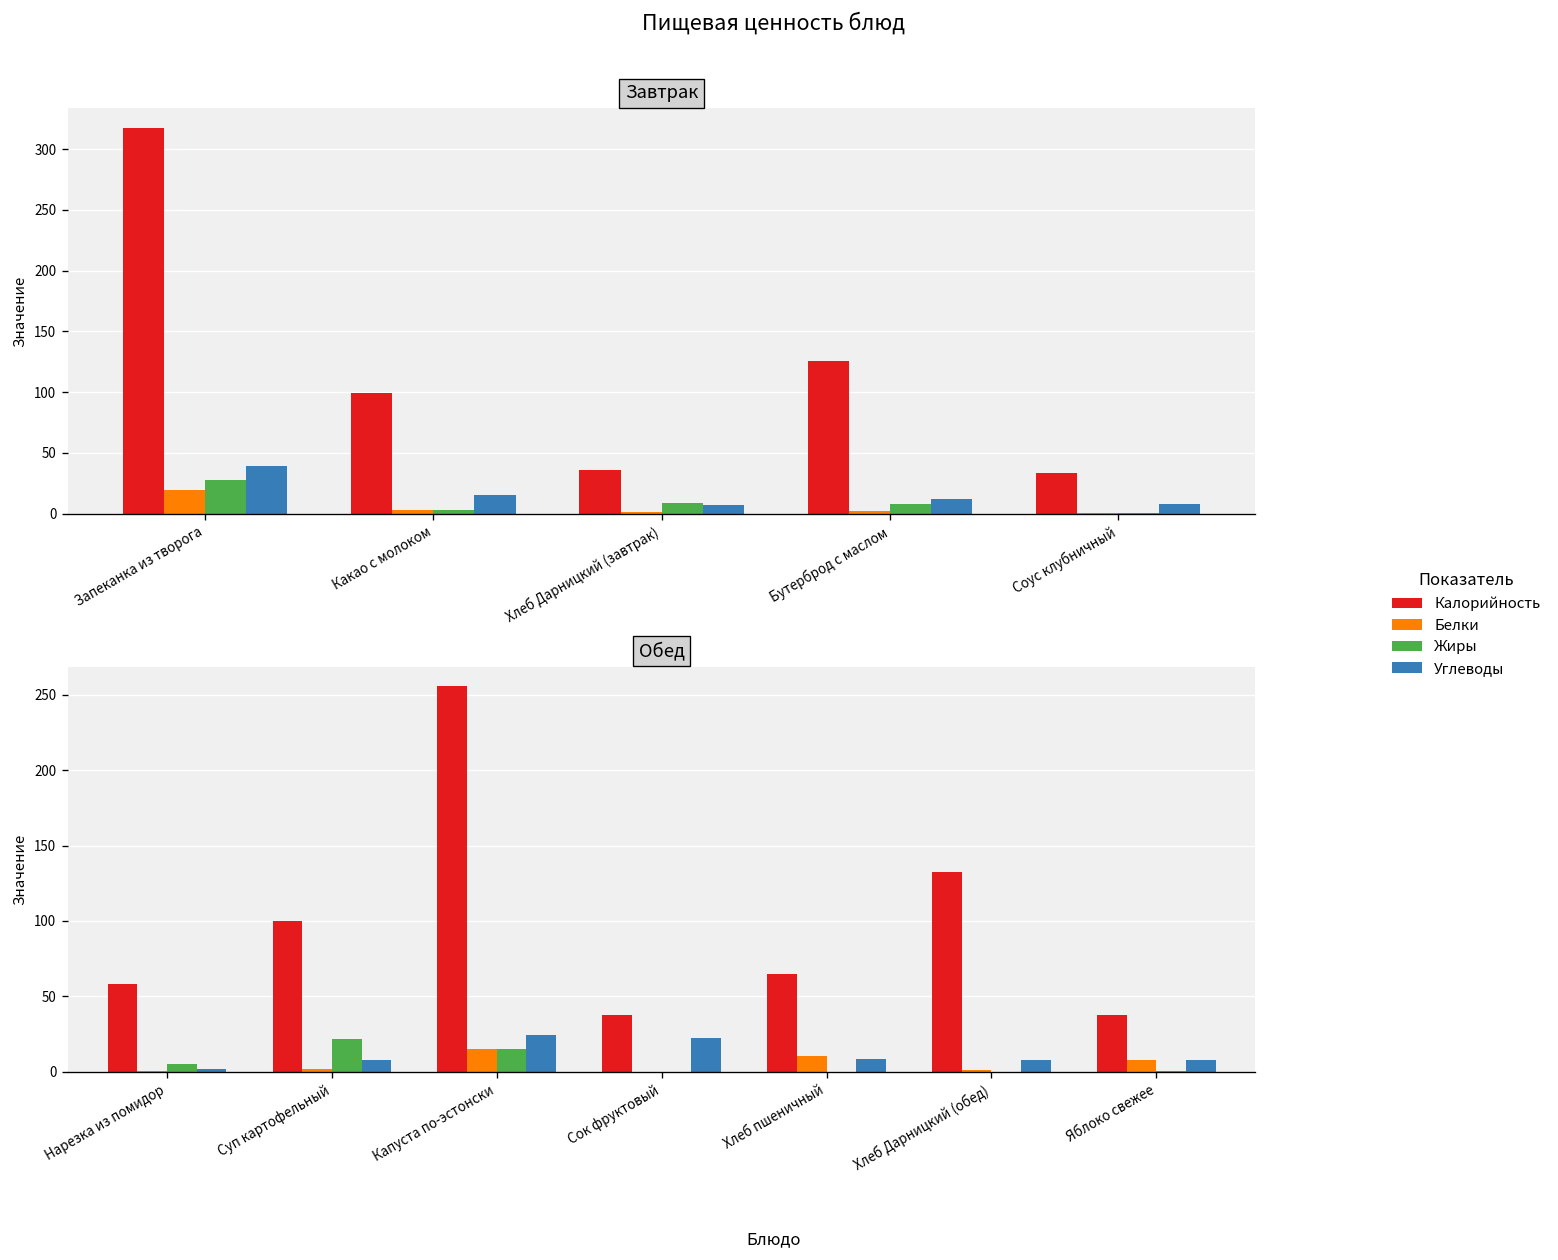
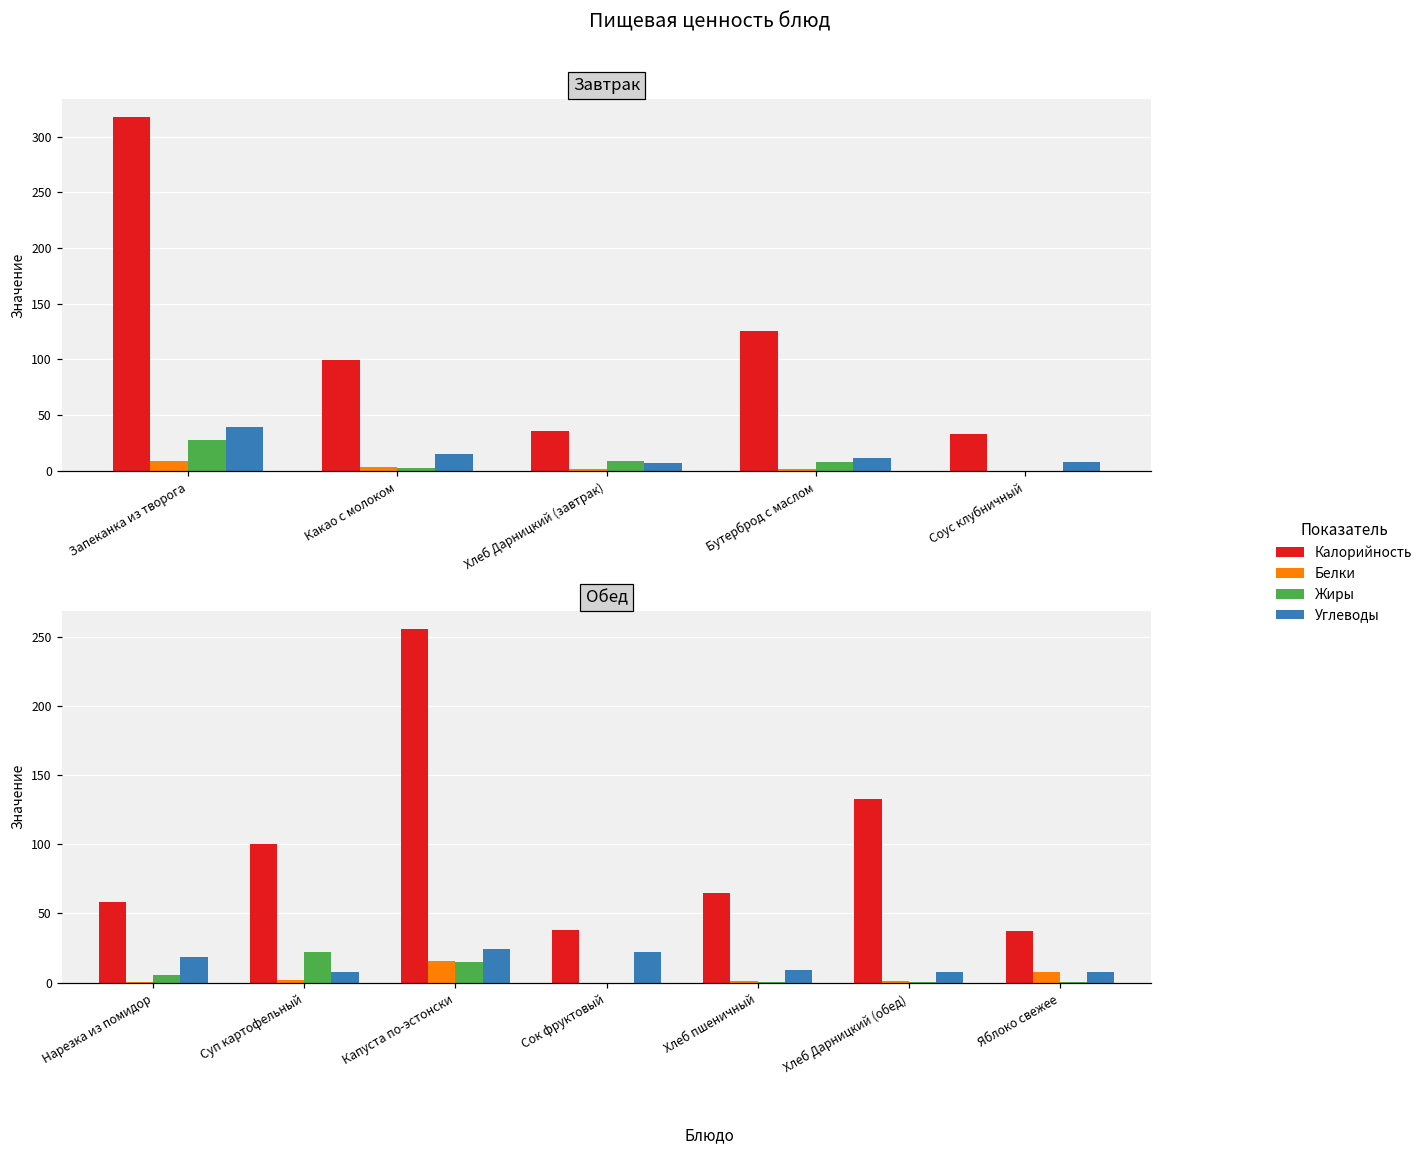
Завтрак, Белки, Запеканка из творога: 20 -> 9
Обед, Углеводы, Нарезка из помидор: 2 -> 18
Обед, Белки, Хлеб пшеничный: 11 -> 1
